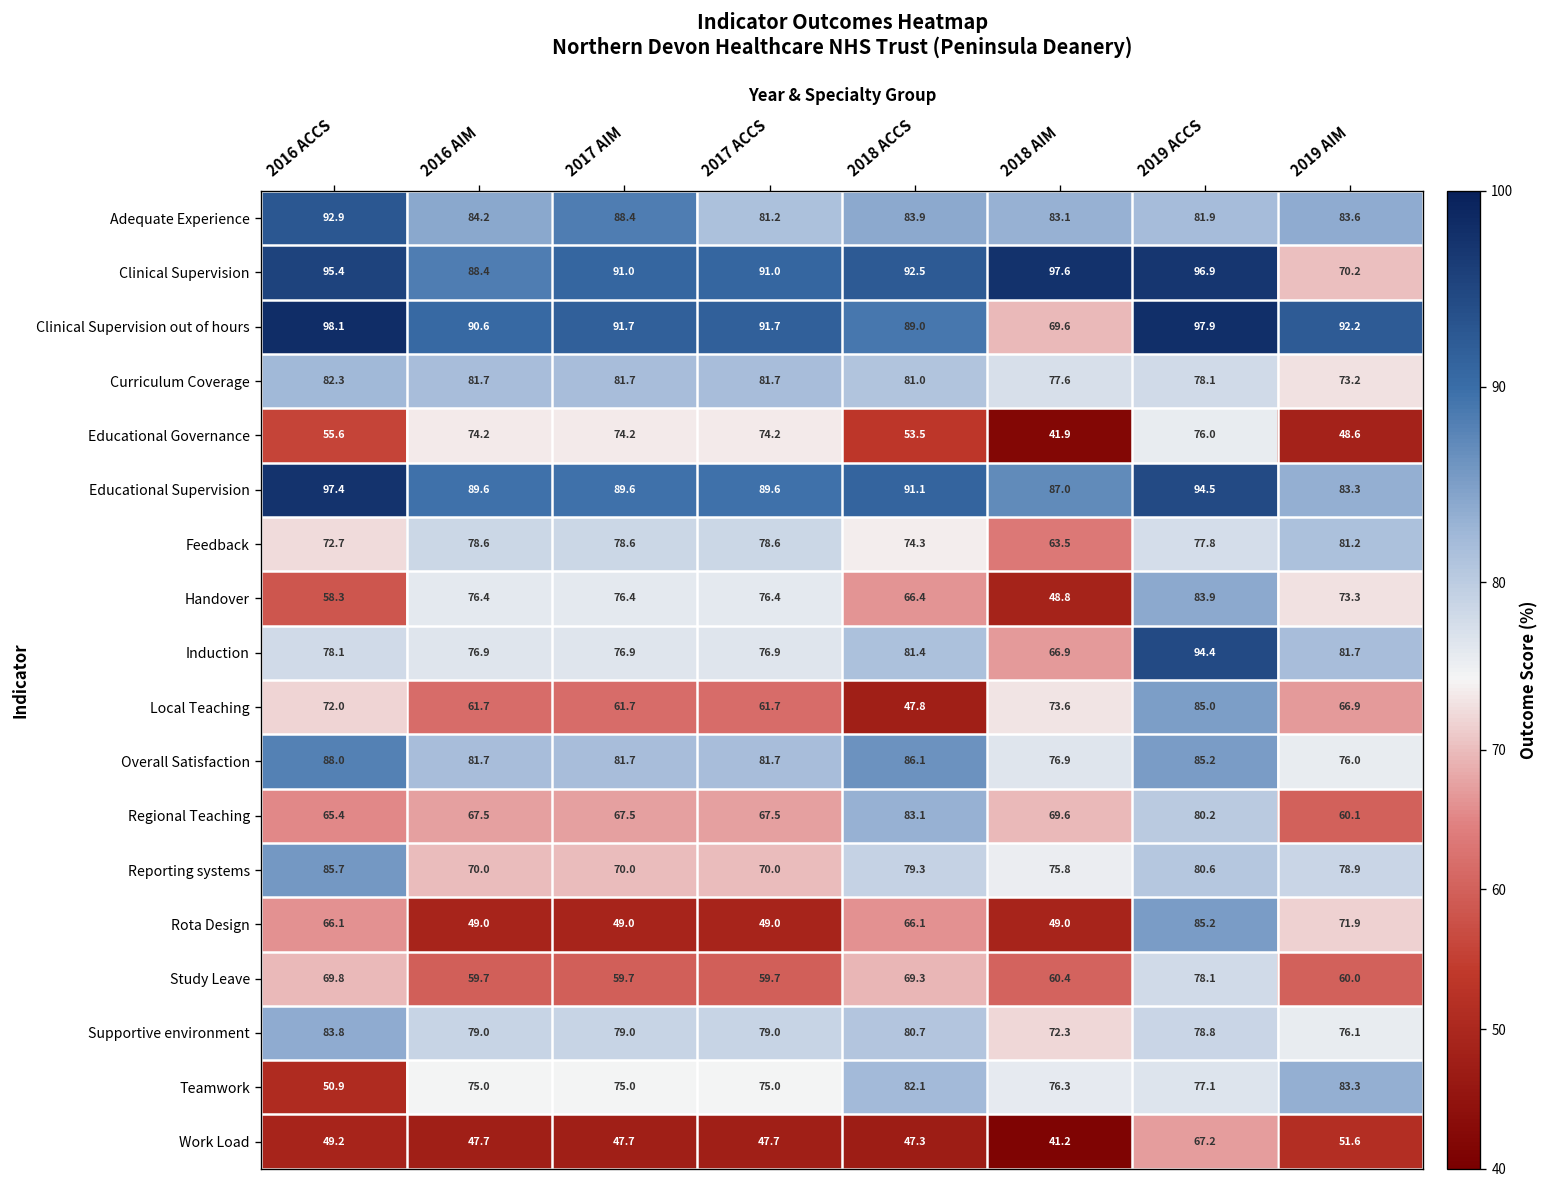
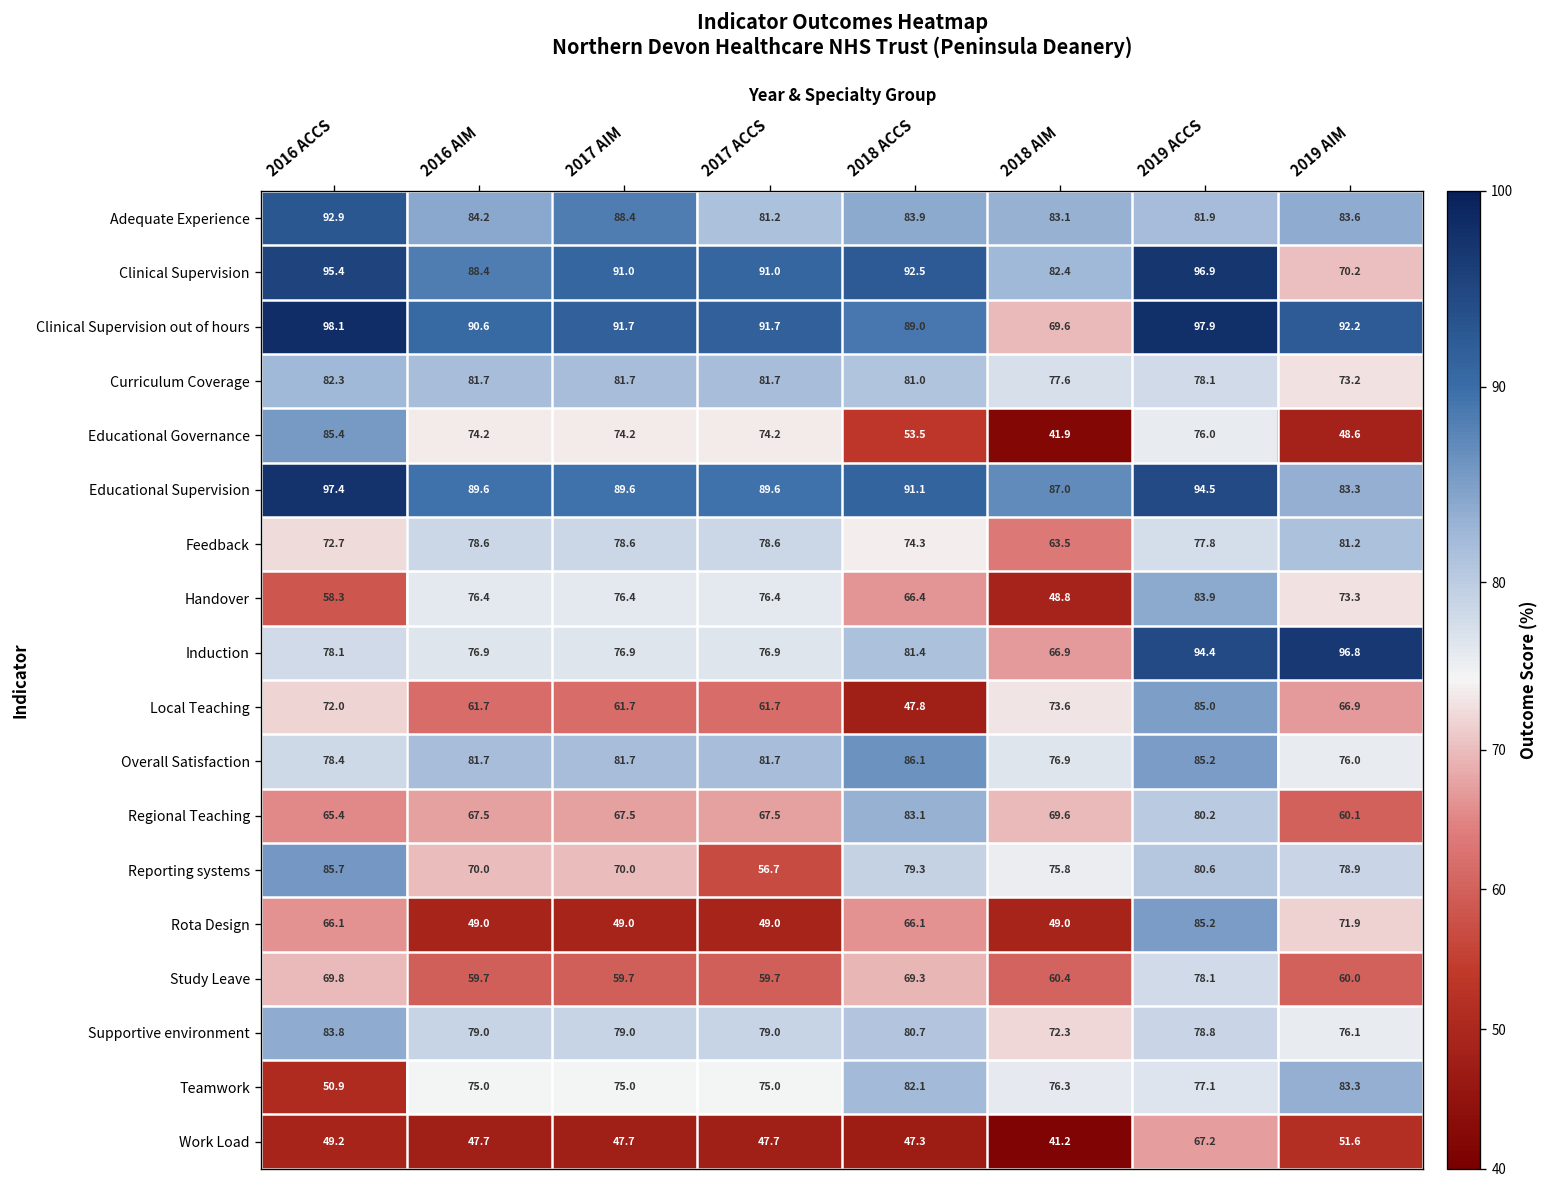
Clinical Supervision, 2018 AIM: 97.6 -> 82.4
Educational Governance, 2016 ACCS: 55.6 -> 85.4
Induction, 2019 AIM: 81.7 -> 96.8
Overall Satisfaction, 2016 ACCS: 88.0 -> 78.4
Reporting systems, 2017 ACCS: 70.0 -> 56.7
